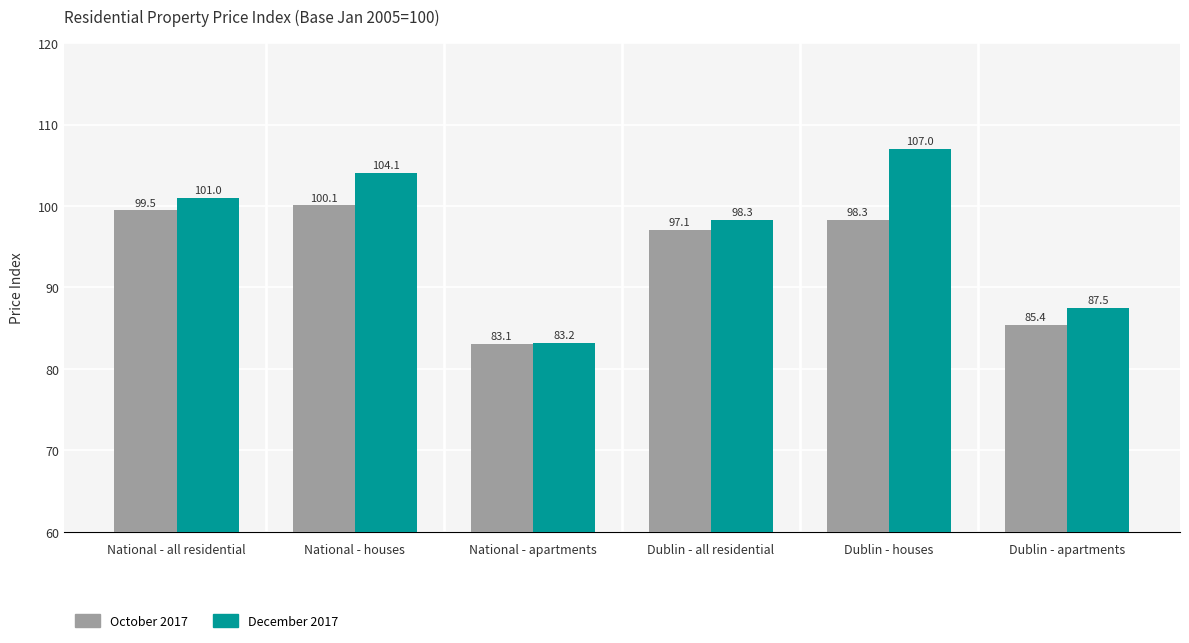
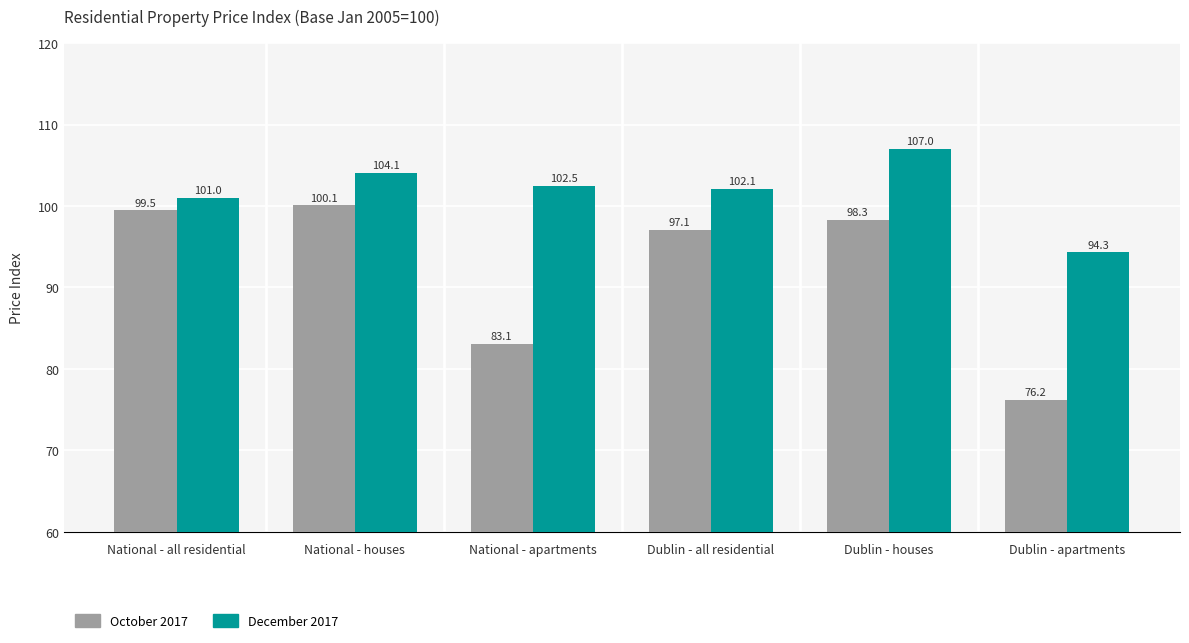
December 2017, National - apartments: 83.2 -> 102.5
December 2017, Dublin - all residential: 98.3 -> 102.1
October 2017, Dublin - apartments: 85.4 -> 76.2
December 2017, Dublin - apartments: 87.5 -> 94.3
